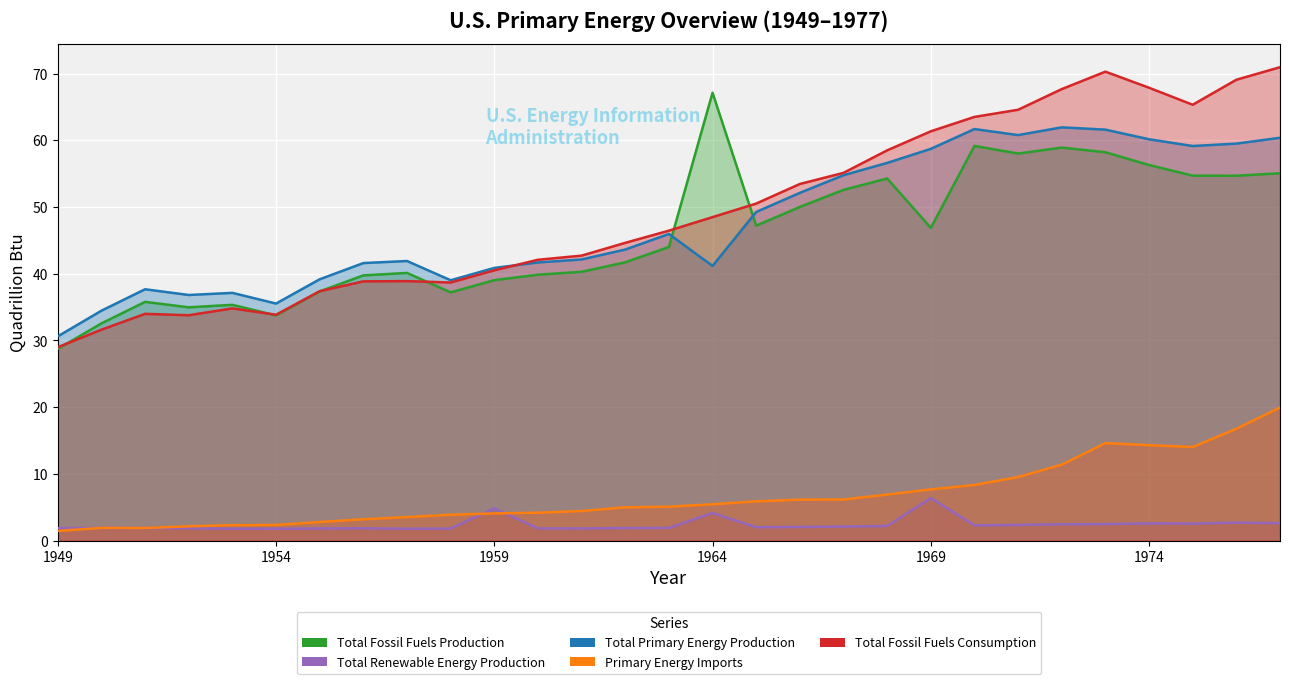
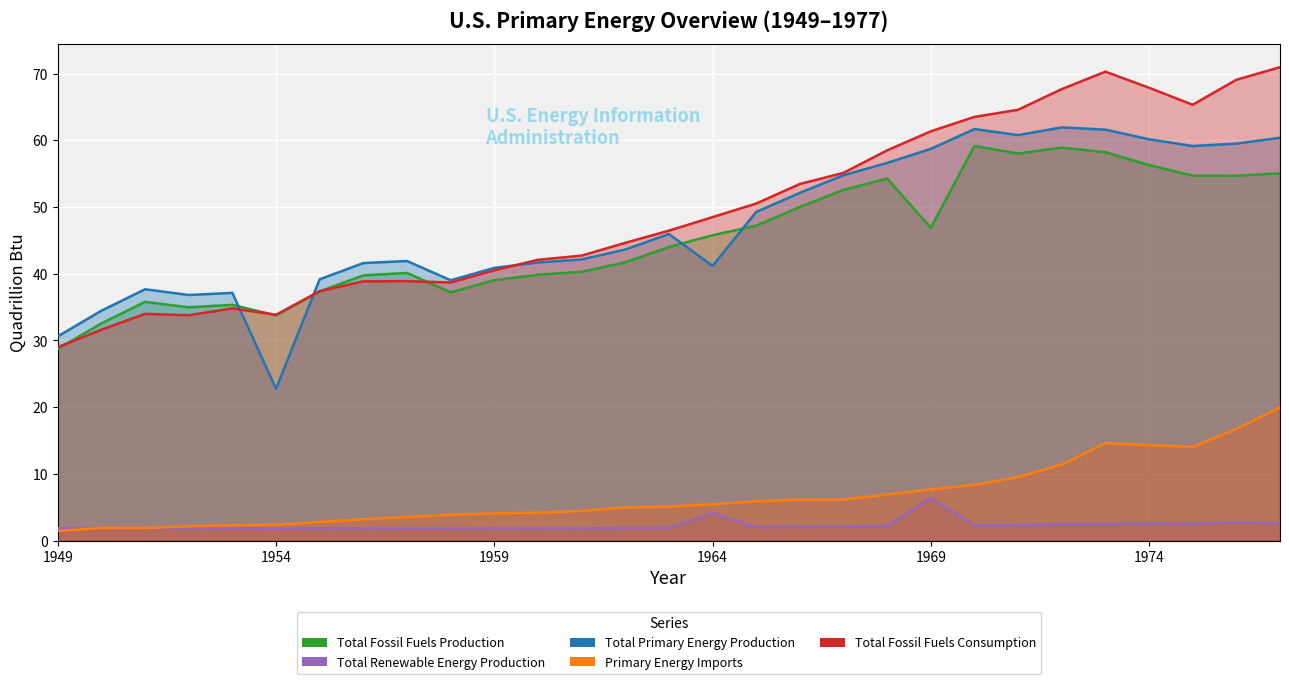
Total Primary Energy Production, 1954: 36 -> 23
Total Renewable Energy Production, 1959: 5 -> 2
Total Fossil Fuels Production, 1964: 67 -> 46
